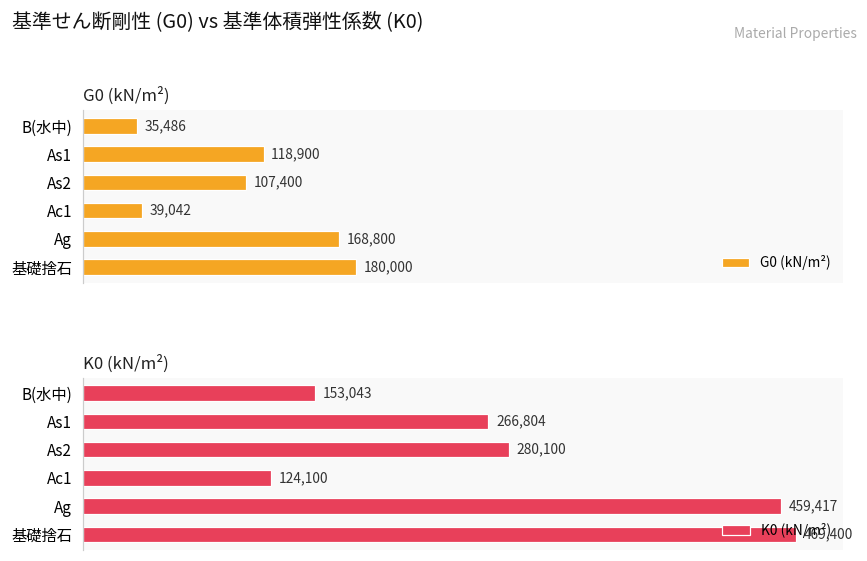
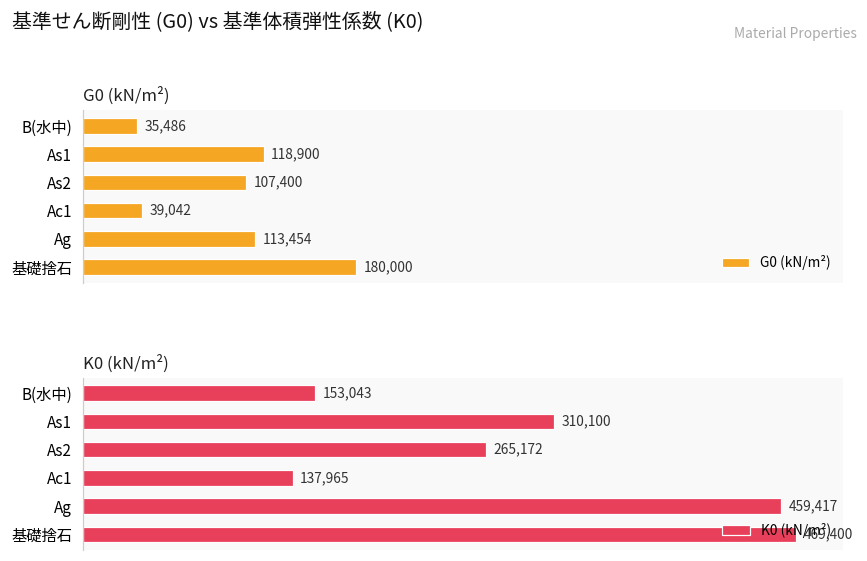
G0 (kN/m²), Ag: 168,800 -> 113,454
K0 (kN/m²), As1: 266,804 -> 310,100
K0 (kN/m²), As2: 280,100 -> 265,172
K0 (kN/m²), Ac1: 124,100 -> 137,965
